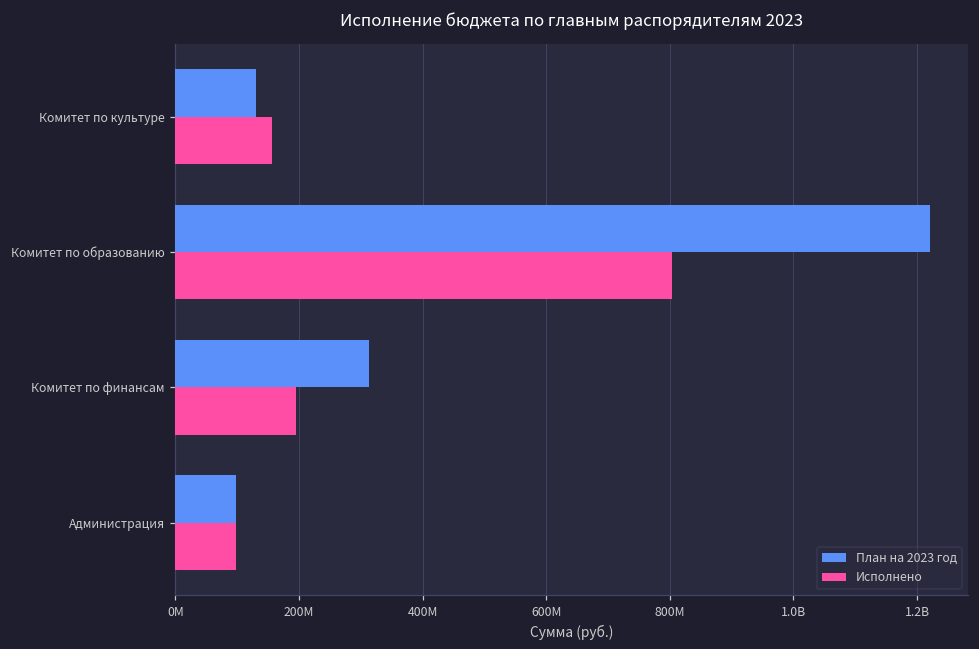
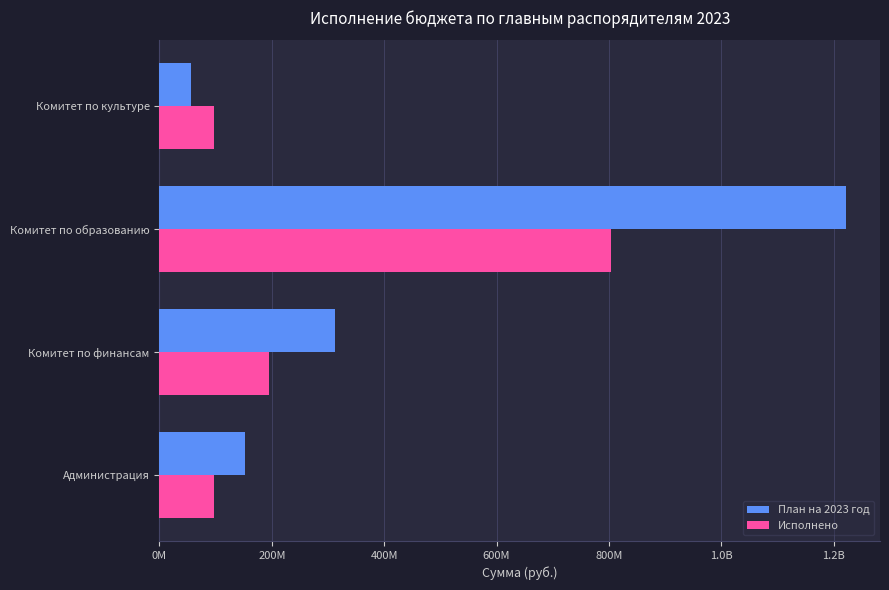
План на 2023 год, Комитет по культуре: 130000000 -> 60000000
Исполнено, Комитет по культуре: 160000000 -> 100000000
План на 2023 год, Администрация: 100000000 -> 150000000
